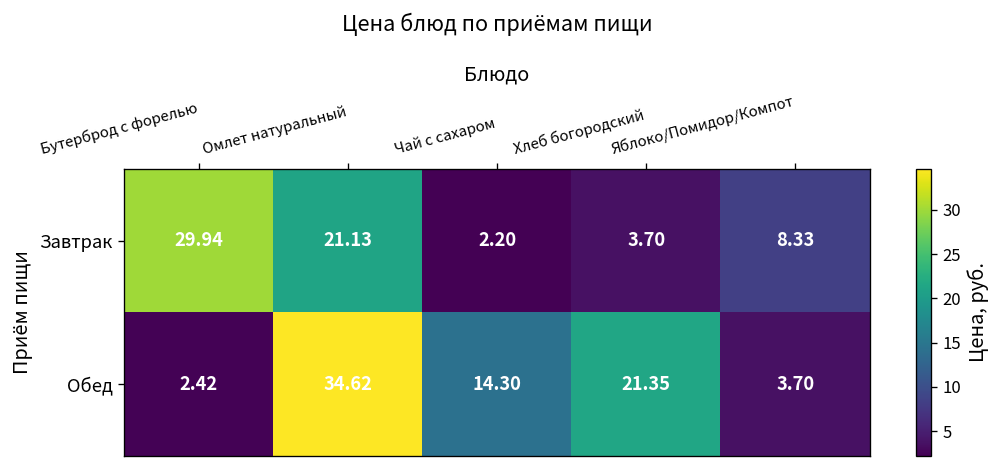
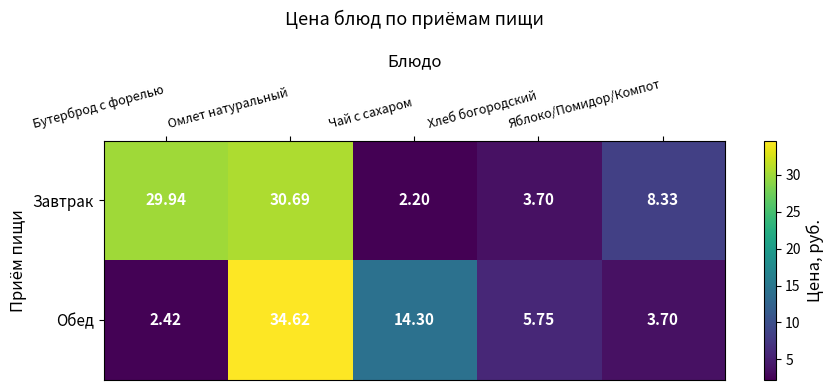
Завтрак, Омлет натуральный: 21.13 -> 30.69
Обед, Хлеб богородский: 21.35 -> 5.75
